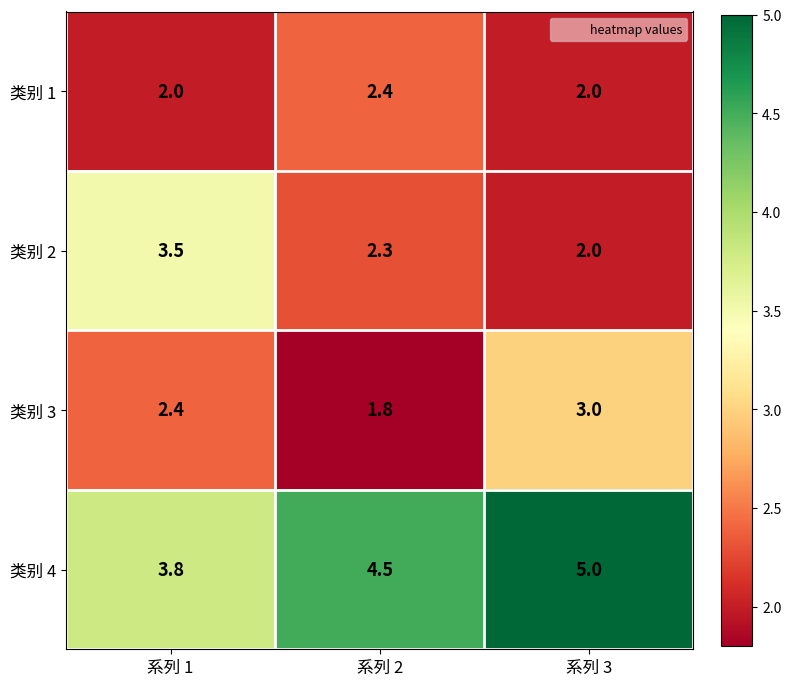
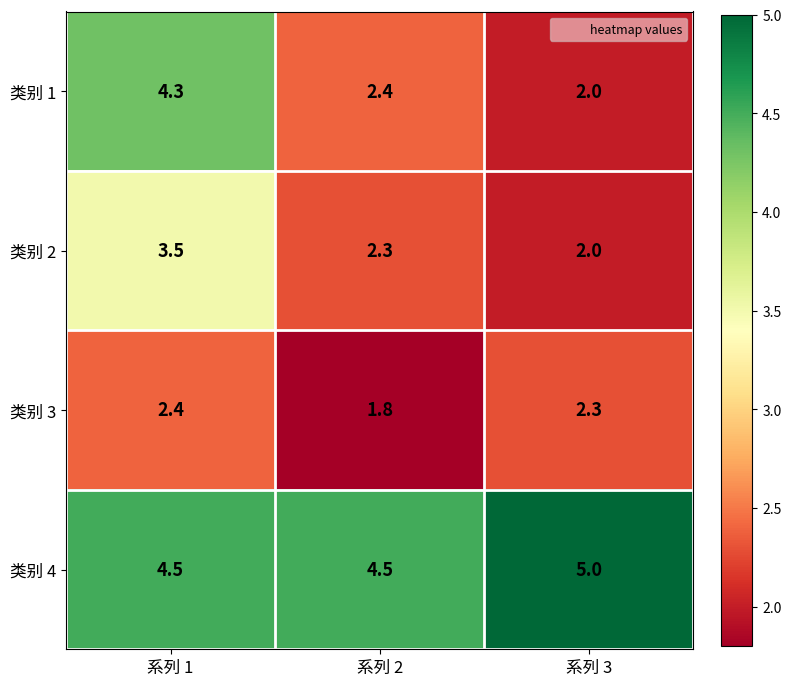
类别 1, 系列 1: 2.0 -> 4.3
类别 3, 系列 3: 3.0 -> 2.3
类别 4, 系列 1: 3.8 -> 4.5
